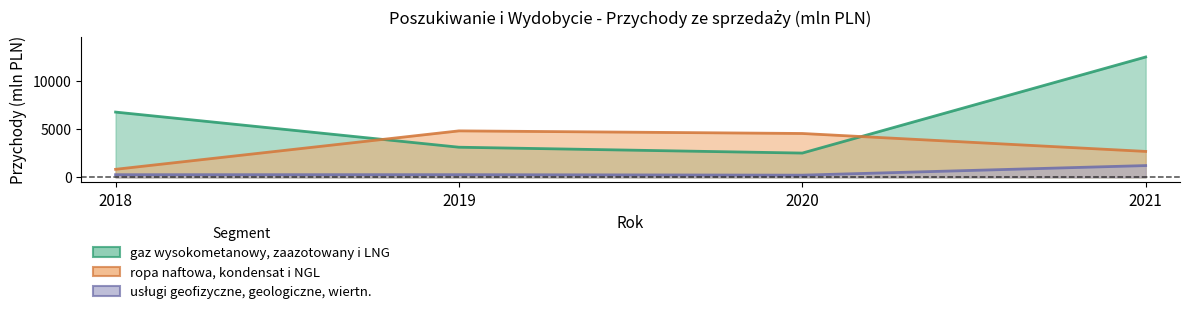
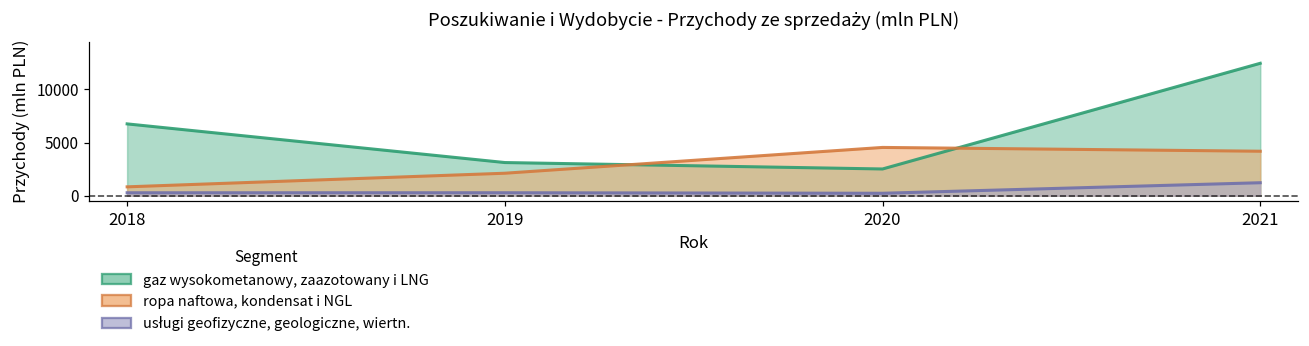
ropa naftowa, kondensat i NGL, 2019: 5000 -> 2000
ropa naftowa, kondensat i NGL, 2021: 3000 -> 4000
